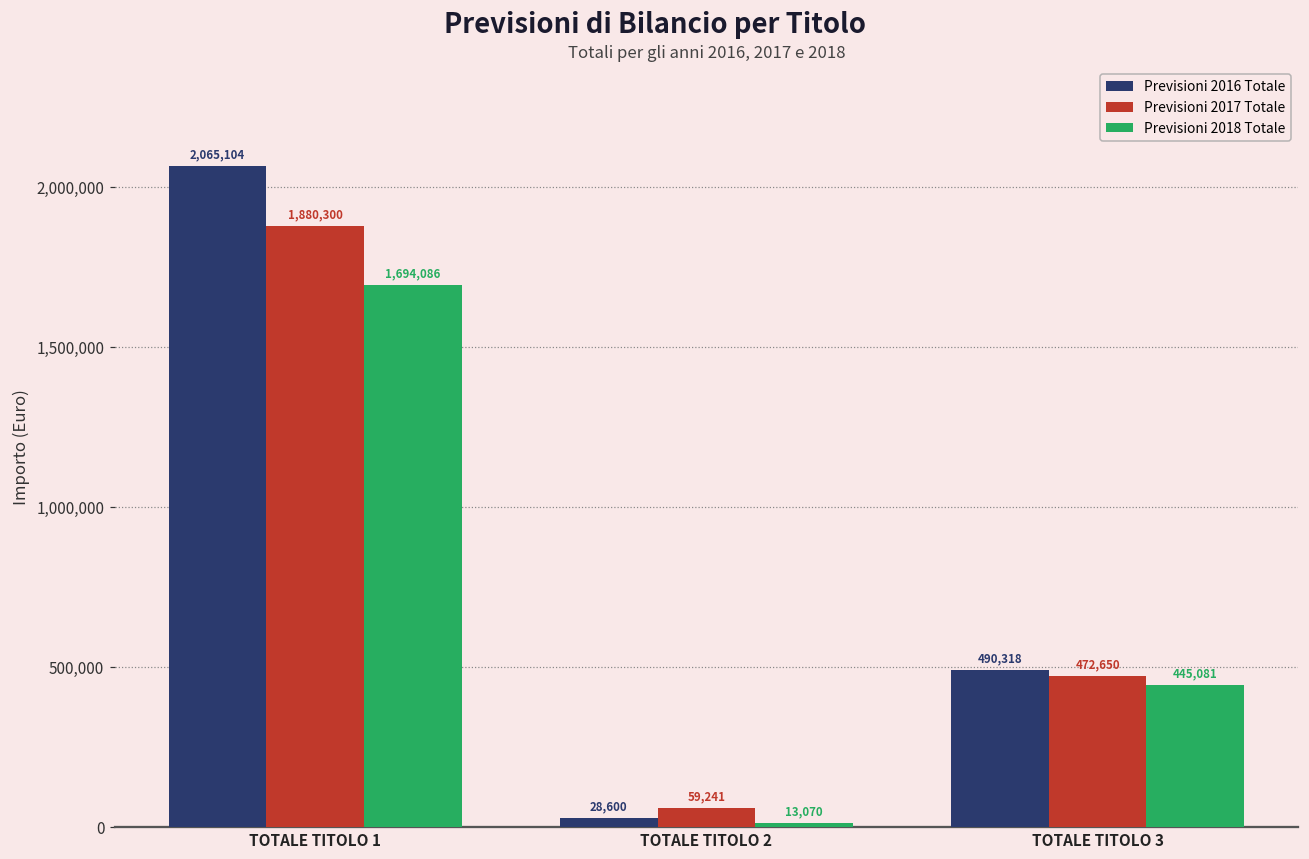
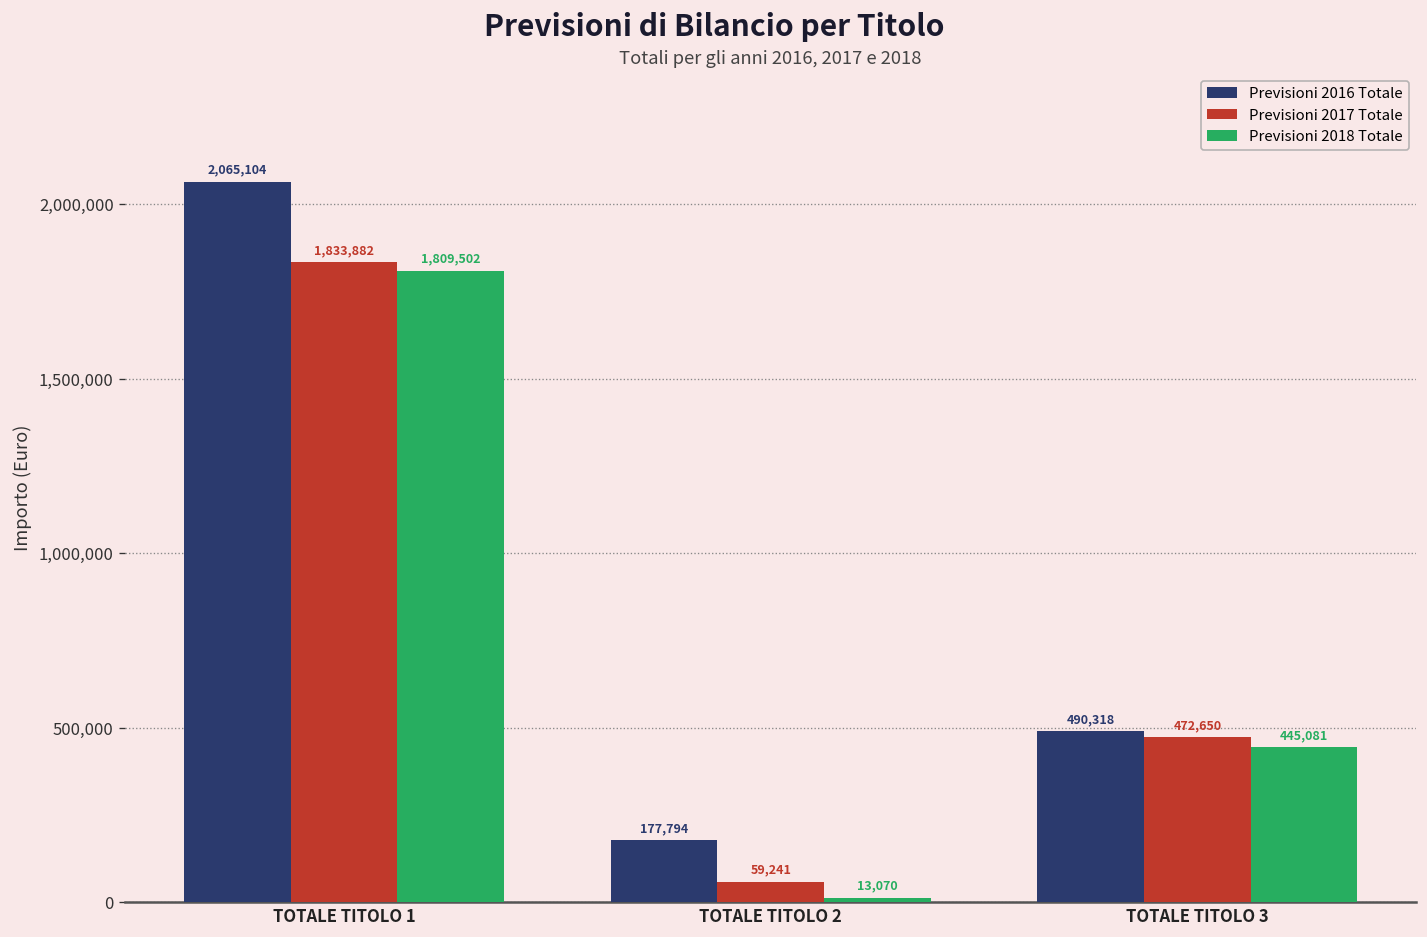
Previsioni 2017 Totale, TOTALE TITOLO 1: 1,880,300 -> 1,833,882
Previsioni 2018 Totale, TOTALE TITOLO 1: 1,694,086 -> 1,809,502
Previsioni 2016 Totale, TOTALE TITOLO 2: 28,600 -> 177,794
